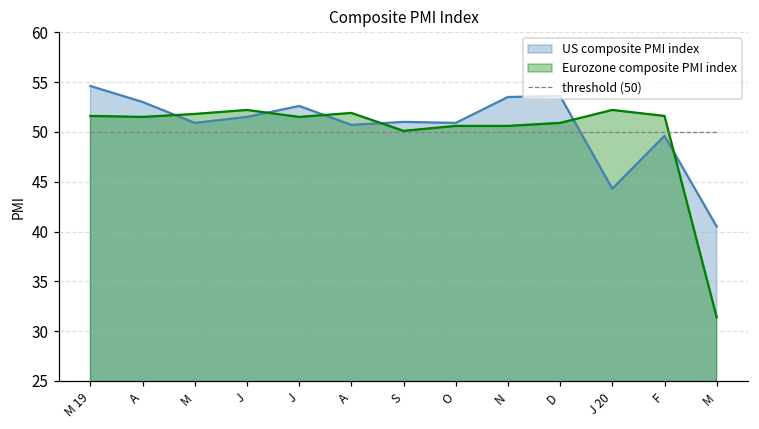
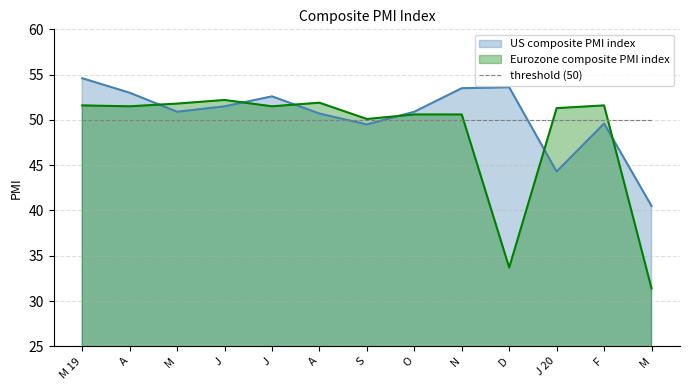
US composite PMI index, S: 51 -> 50
Eurozone composite PMI index, D: 51 -> 34
Eurozone composite PMI index, J 20: 52 -> 51
